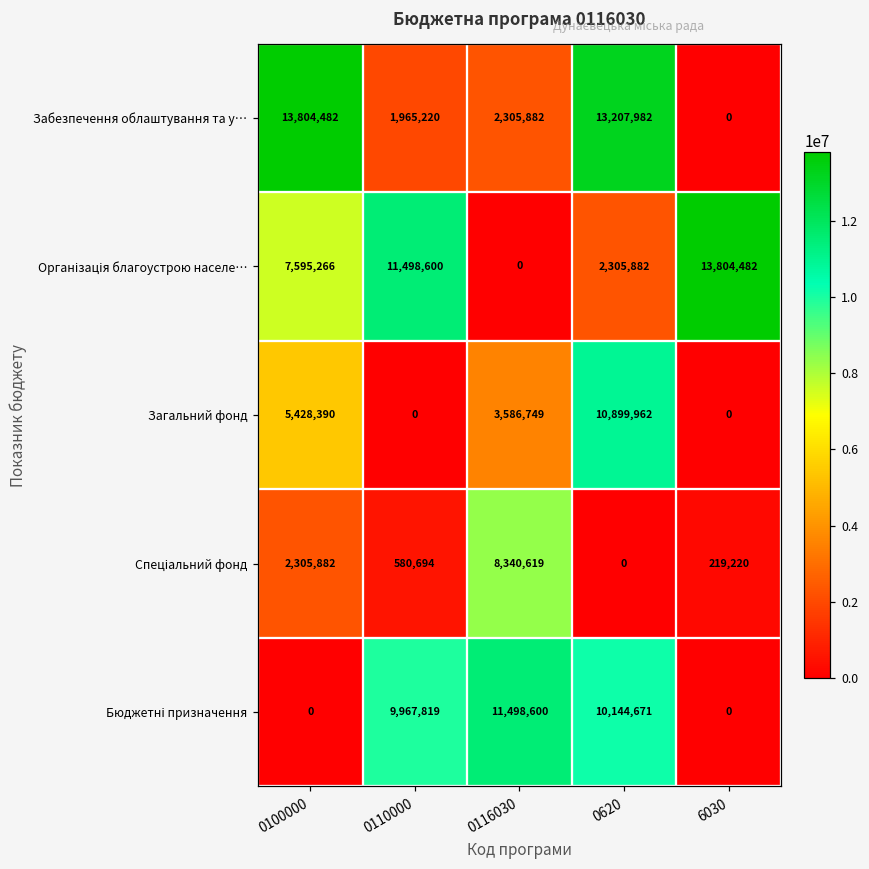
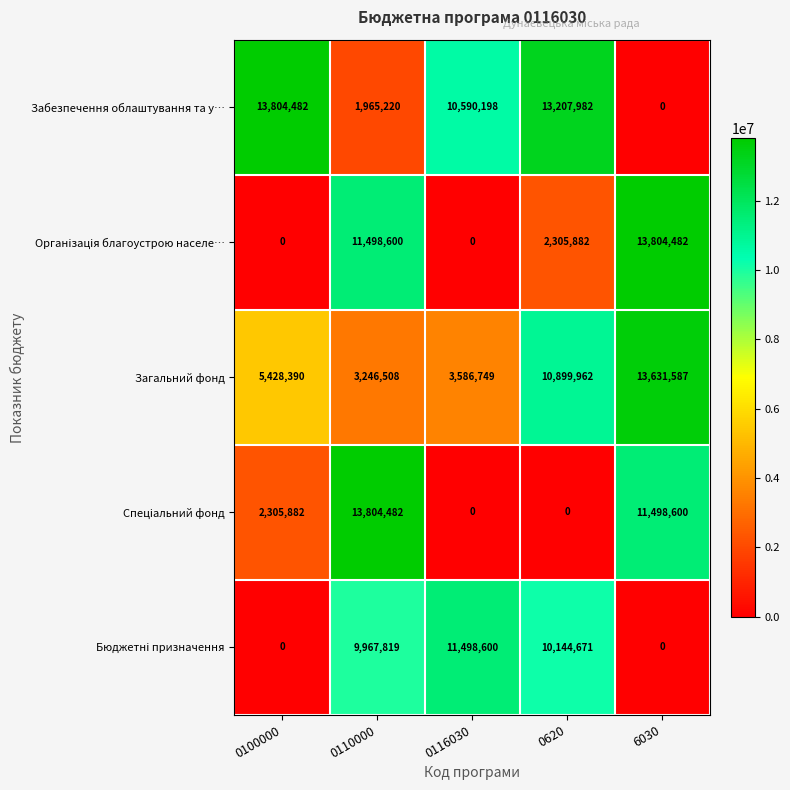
Забезпечення облаштування та у…, 0116030: 2,305,882 -> 10,590,198
Організація благоустрою населе…, 0100000: 7,595,266 -> 0
Загальний фонд, 0110000: 0 -> 3,246,508
Загальний фонд, 6030: 0 -> 13,631,587
Спеціальний фонд, 0110000: 580,694 -> 13,804,482
Спеціальний фонд, 0116030: 8,340,619 -> 0
Спеціальний фонд, 6030: 219,220 -> 11,498,600
